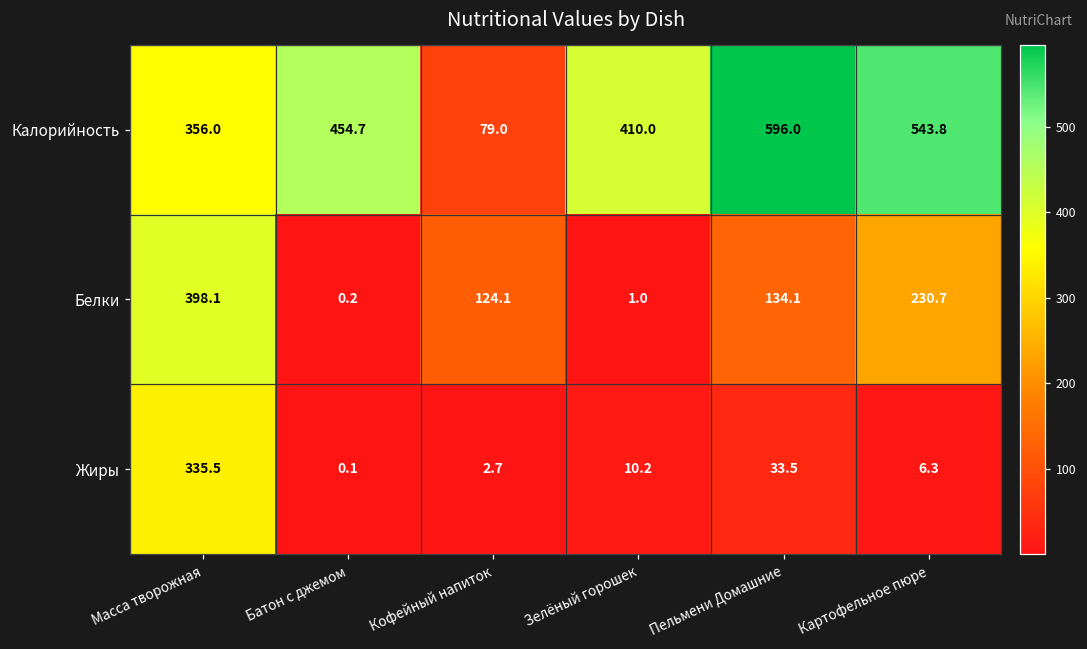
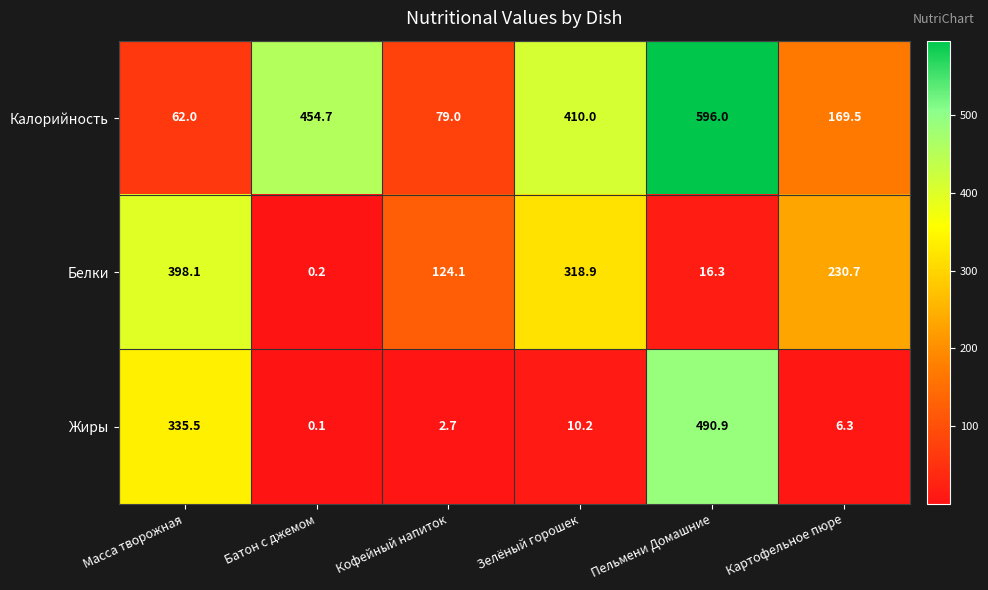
Калорийность, Масса творожная: 356.0 -> 62.0
Калорийность, Картофельное пюре: 543.8 -> 169.5
Белки, Зелёный горошек: 1.0 -> 318.9
Белки, Пельмени Домашние: 134.1 -> 16.3
Жиры, Пельмени Домашние: 33.5 -> 490.9
